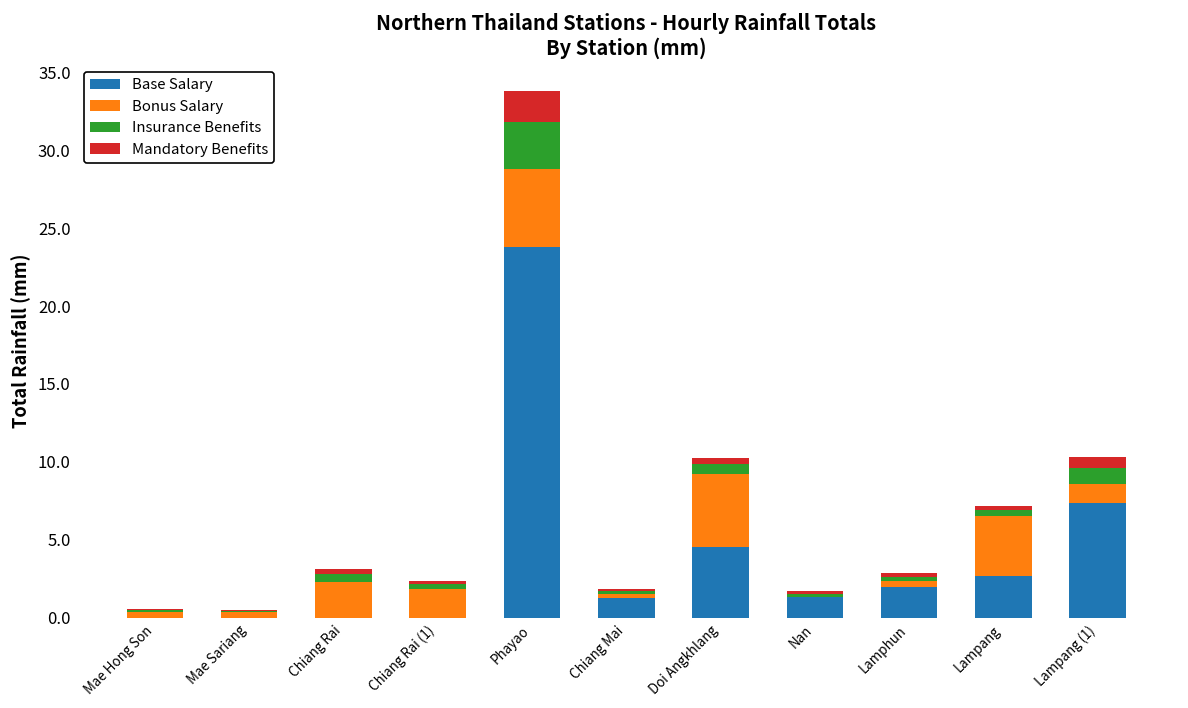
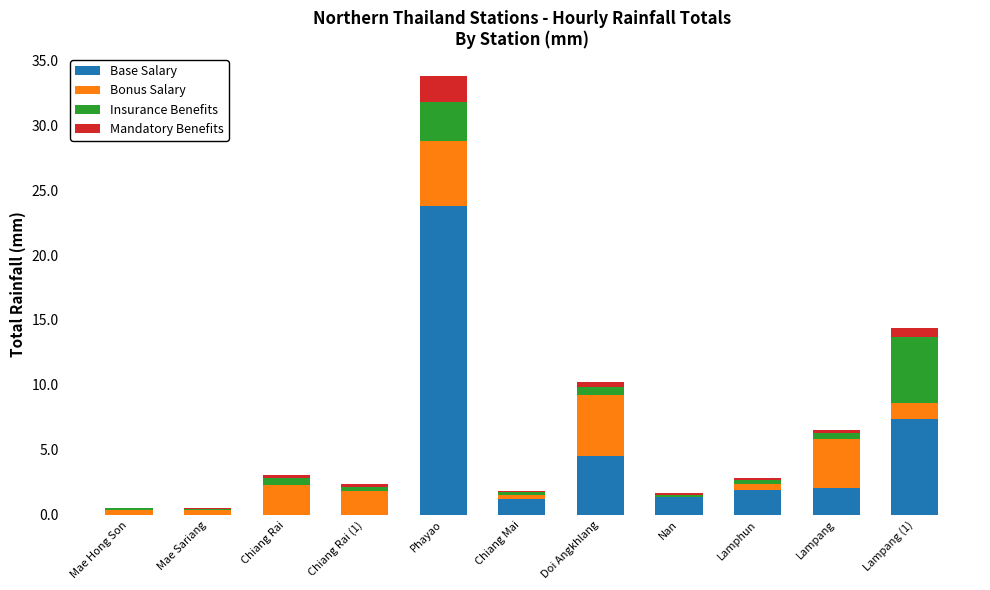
Base Salary, Lampang: 2.7 -> 2.1
Insurance Benefits, Lampang (1): 1.0 -> 5.1
